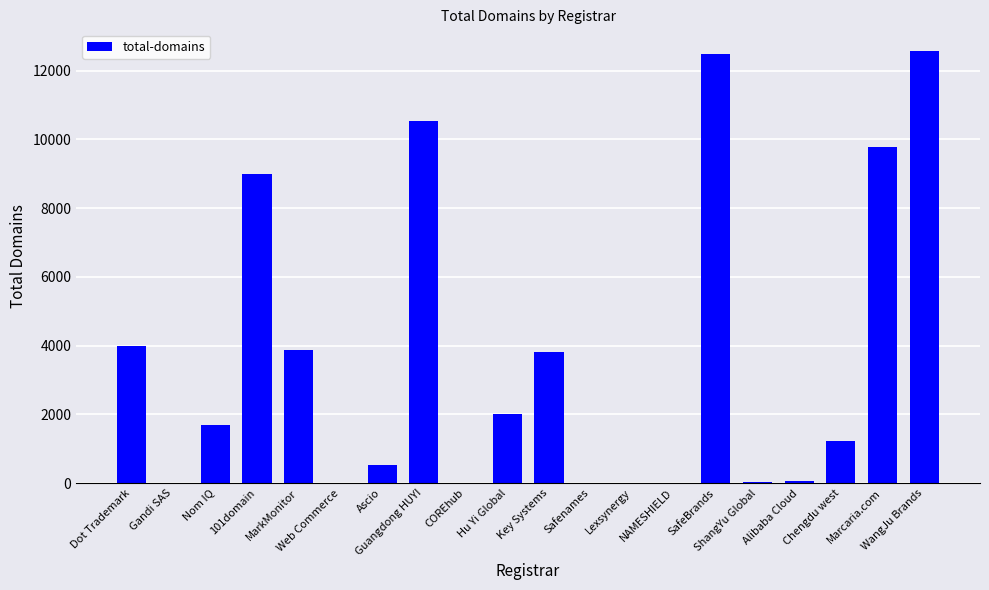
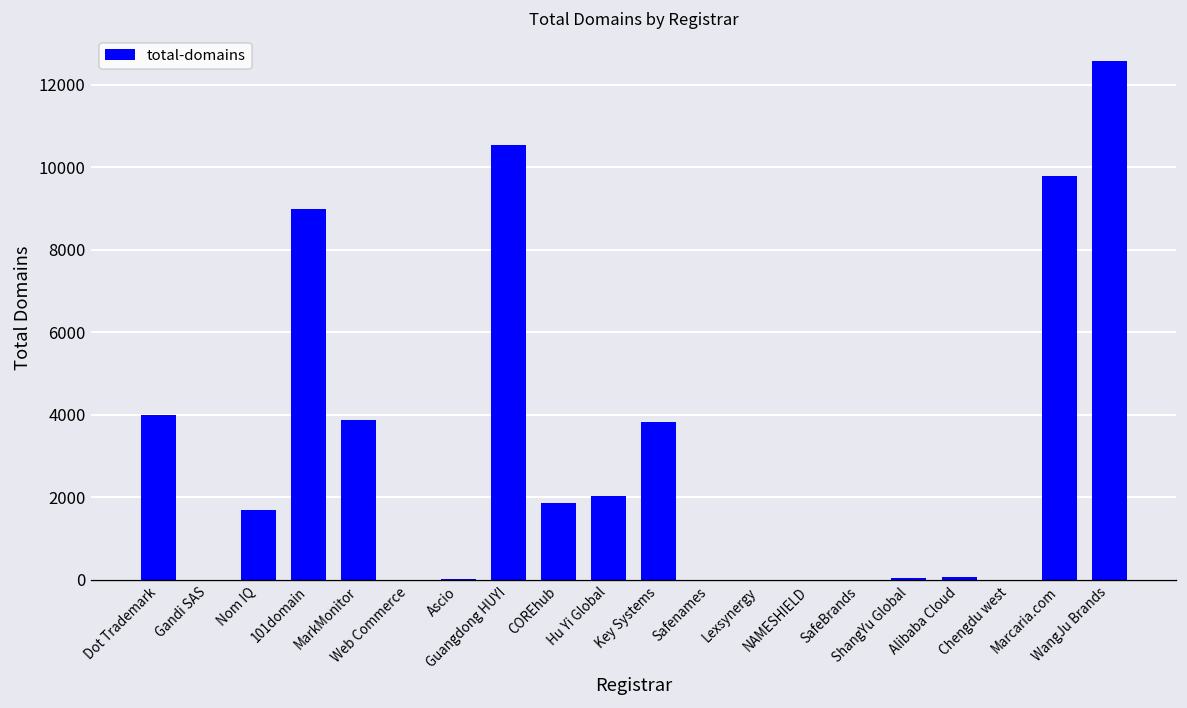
Ascio: 500 -> 0
COREhub: 0 -> 1900
SafeBrands: 12500 -> 0
Chengdu west: 1200 -> 0
